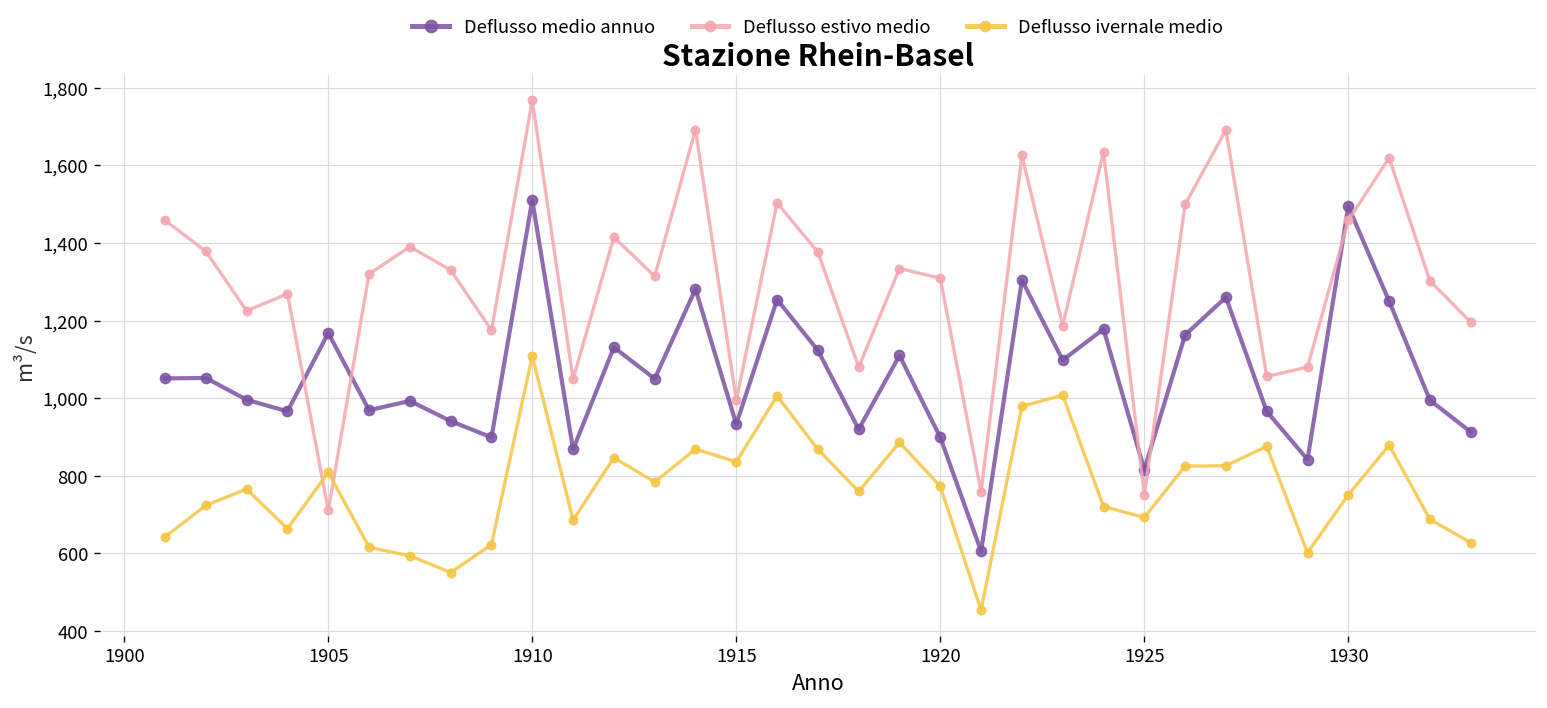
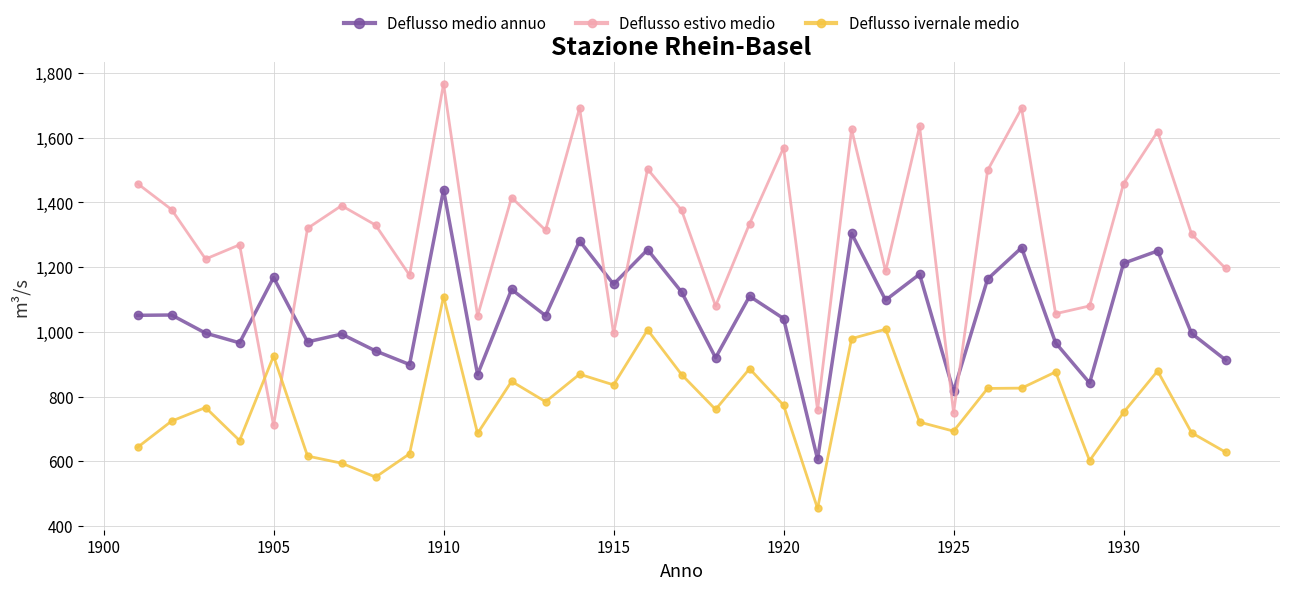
Deflusso ivernale medio, 1905: 810 -> 930
Deflusso medio annuo, 1910: 1,510 -> 1,440
Deflusso medio annuo, 1915: 930 -> 1,150
Deflusso medio annuo, 1920: 900 -> 1,040
Deflusso estivo medio, 1920: 1,310 -> 1,570
Deflusso medio annuo, 1930: 1,490 -> 1,210
